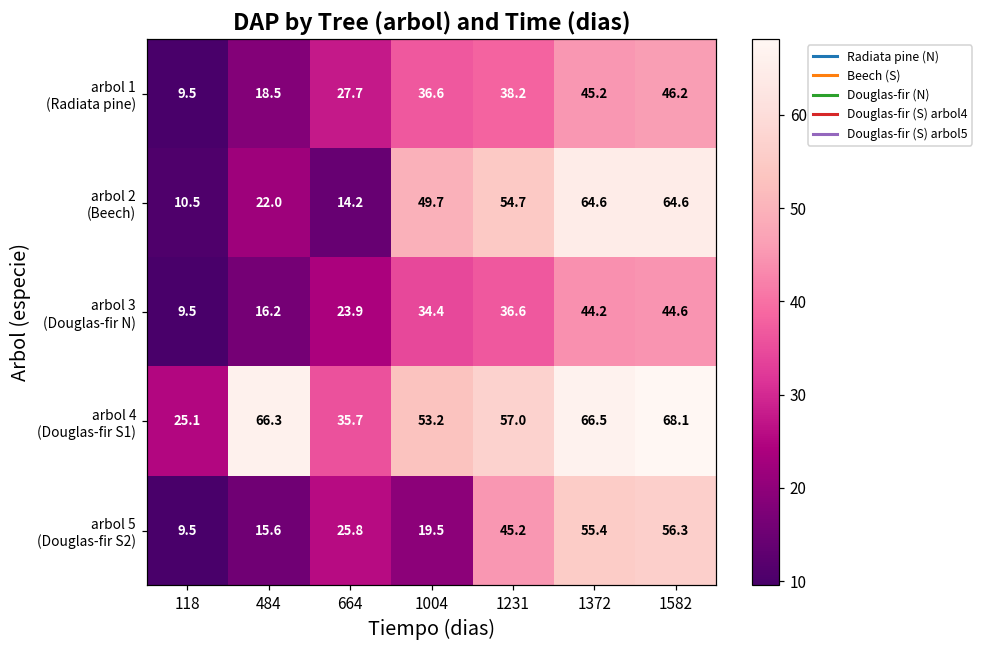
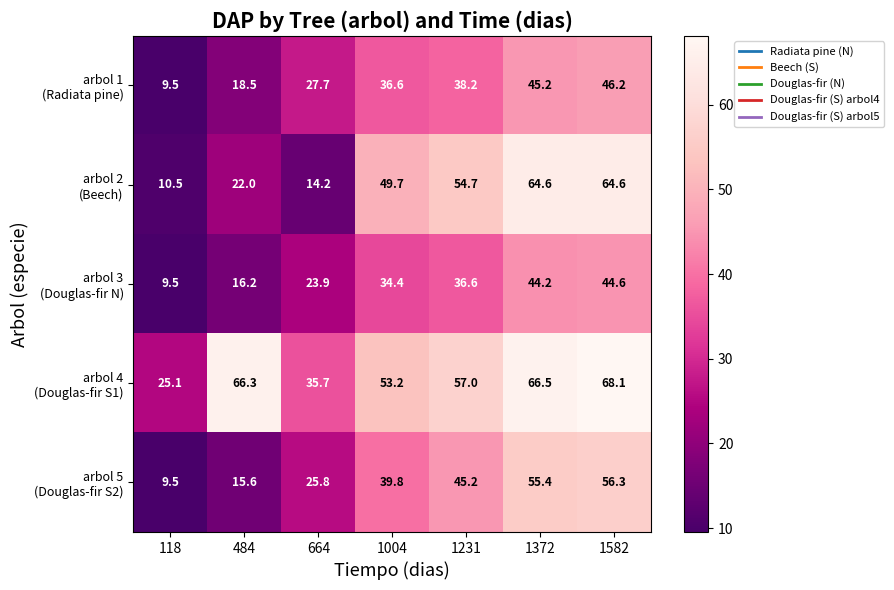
arbol 5 (Douglas-fir S2), 1004: 19.5 -> 39.8
